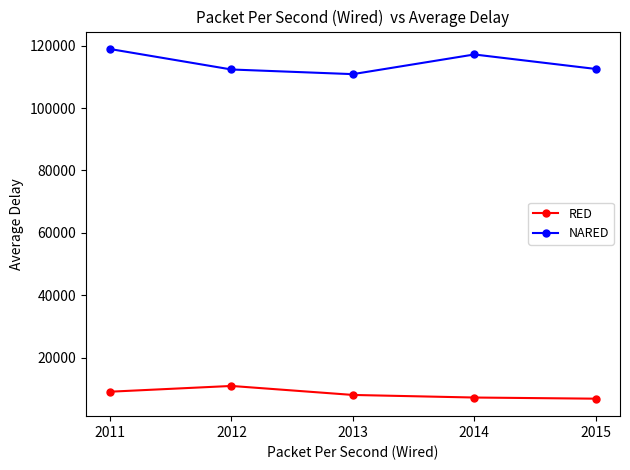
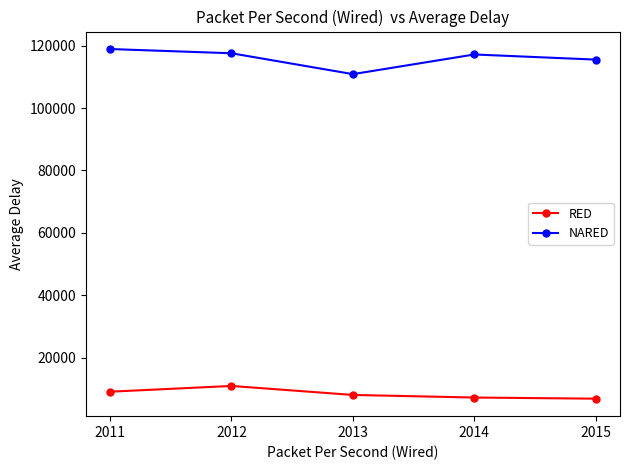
NARED, 2012: 112000 -> 118000
NARED, 2015: 113000 -> 116000
